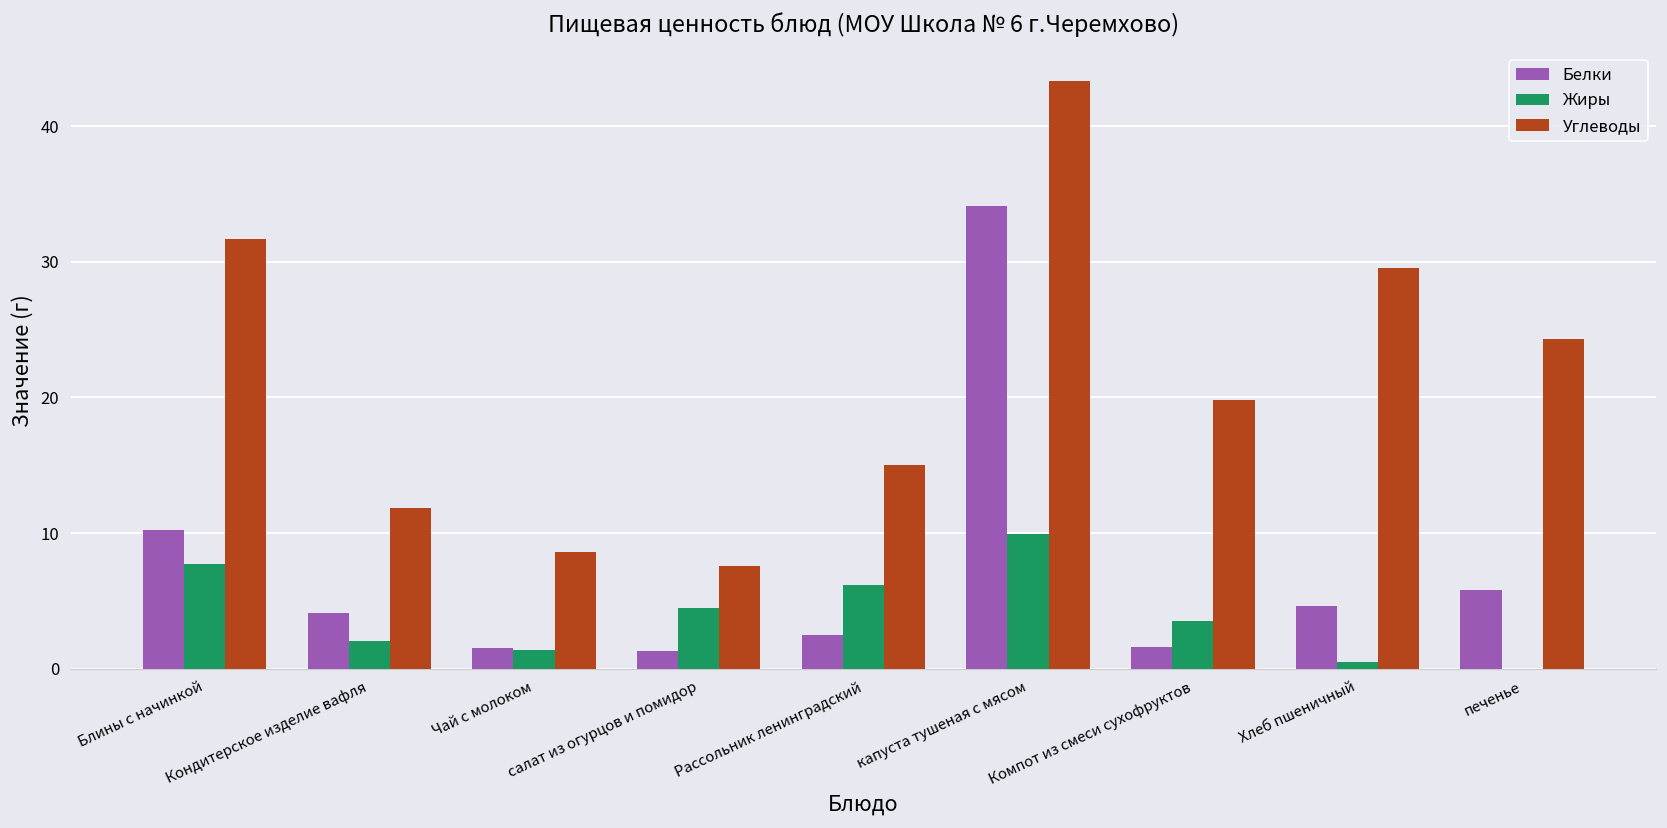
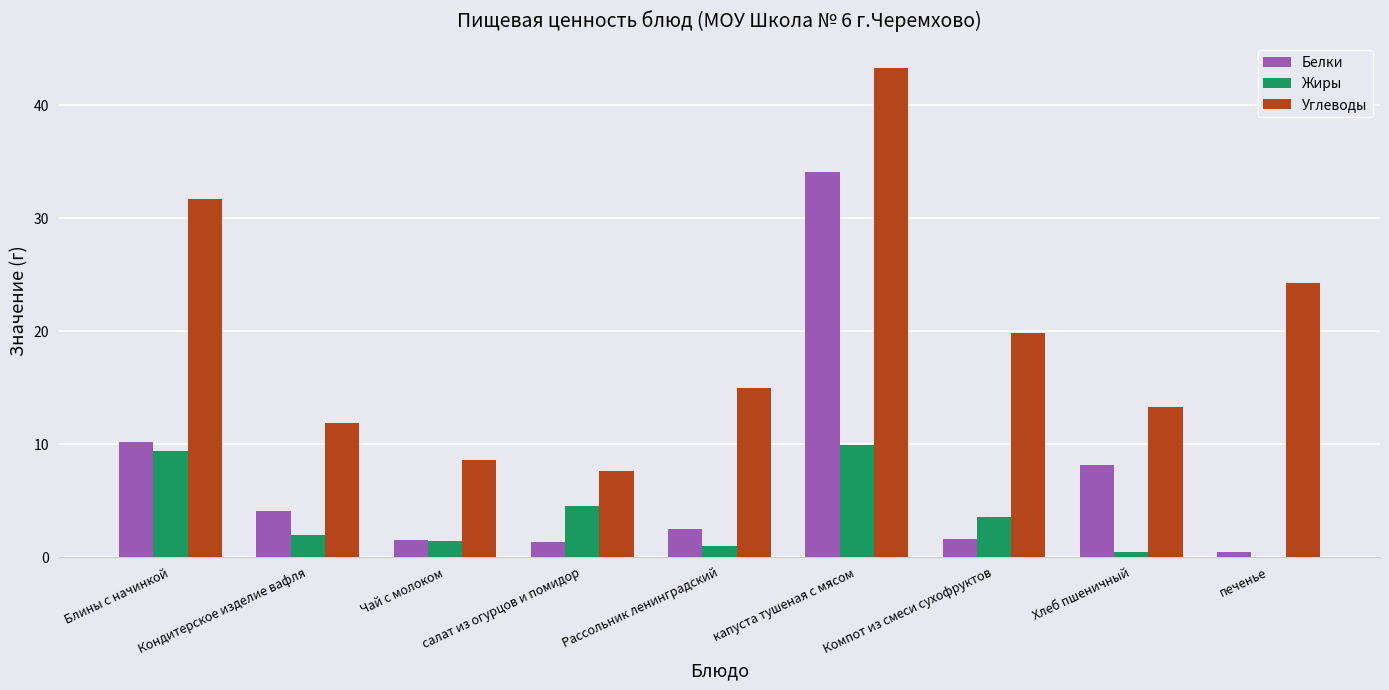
Жиры, Блины с начинкой: 7.7 -> 9.4
Жиры, Рассольник ленинградский: 6.2 -> 1.0
Белки, Хлеб пшеничный: 4.6 -> 8.2
Углеводы, Хлеб пшеничный: 29.5 -> 13.3
Белки, печенье: 5.8 -> 0.5
